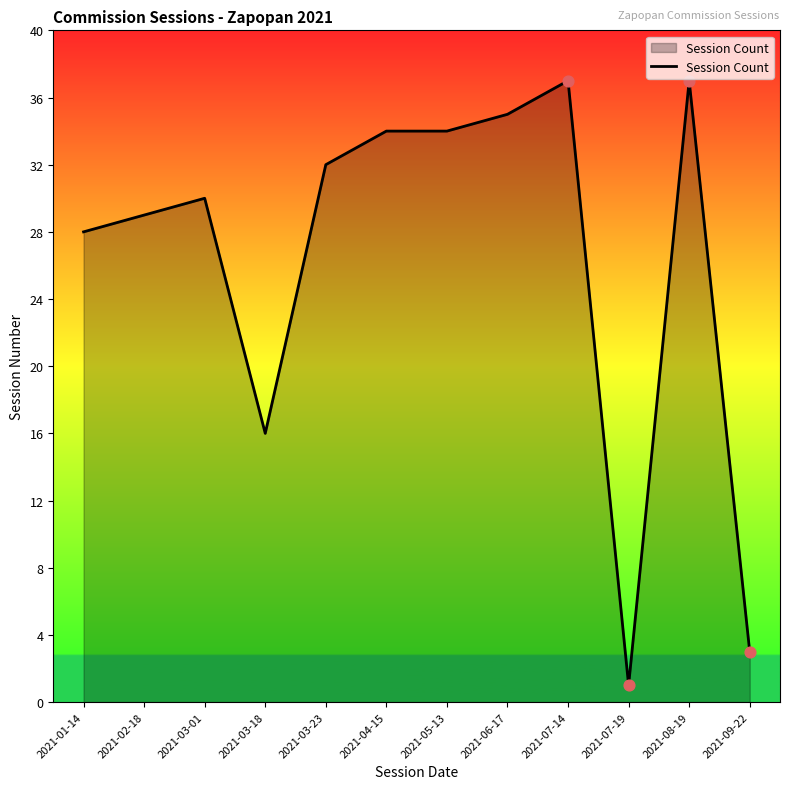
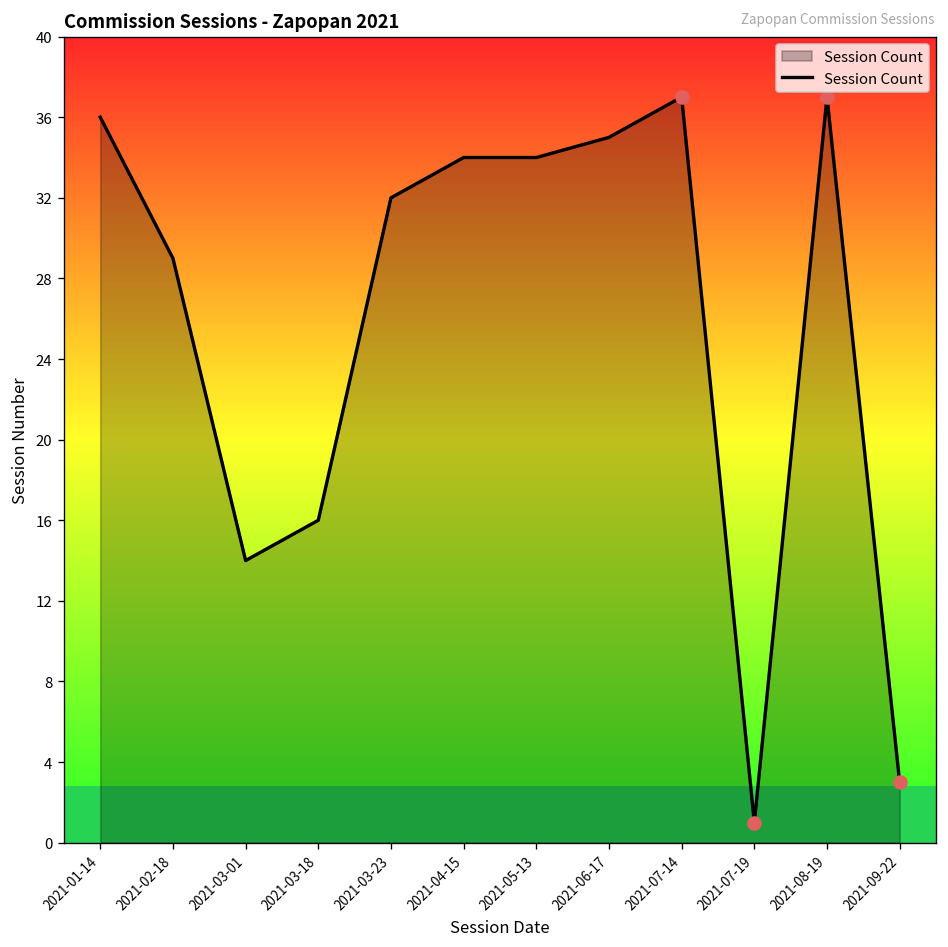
Session Count, 2021-01-14: 28 -> 36
Session Count, 2021-03-01: 30 -> 14
